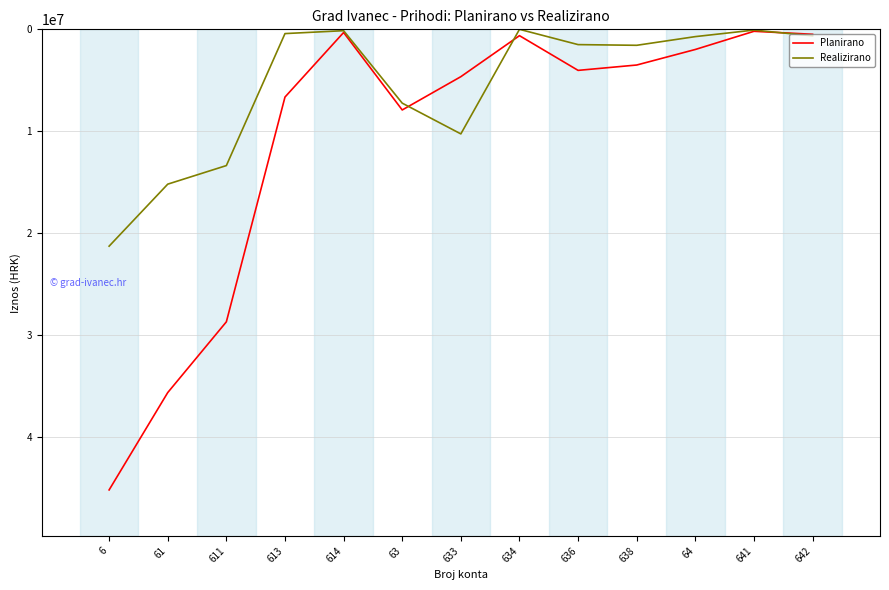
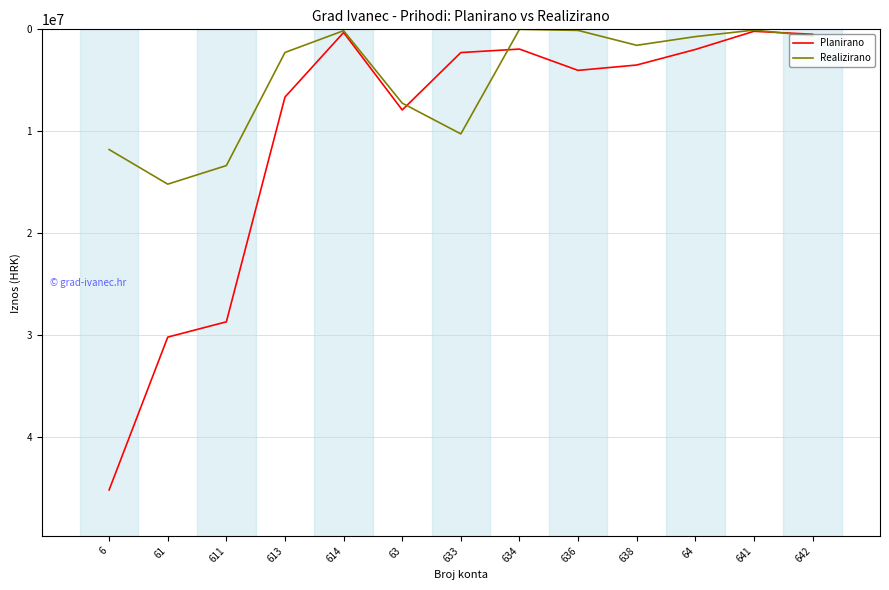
Realizirano, 6: 21300000 -> 11800000
Planirano, 61: 35600000 -> 30200000
Realizirano, 613: 400000 -> 2300000
Planirano, 633: 4600000 -> 2300000
Planirano, 634: 600000 -> 1900000
Realizirano, 636: 1500000 -> 100000
